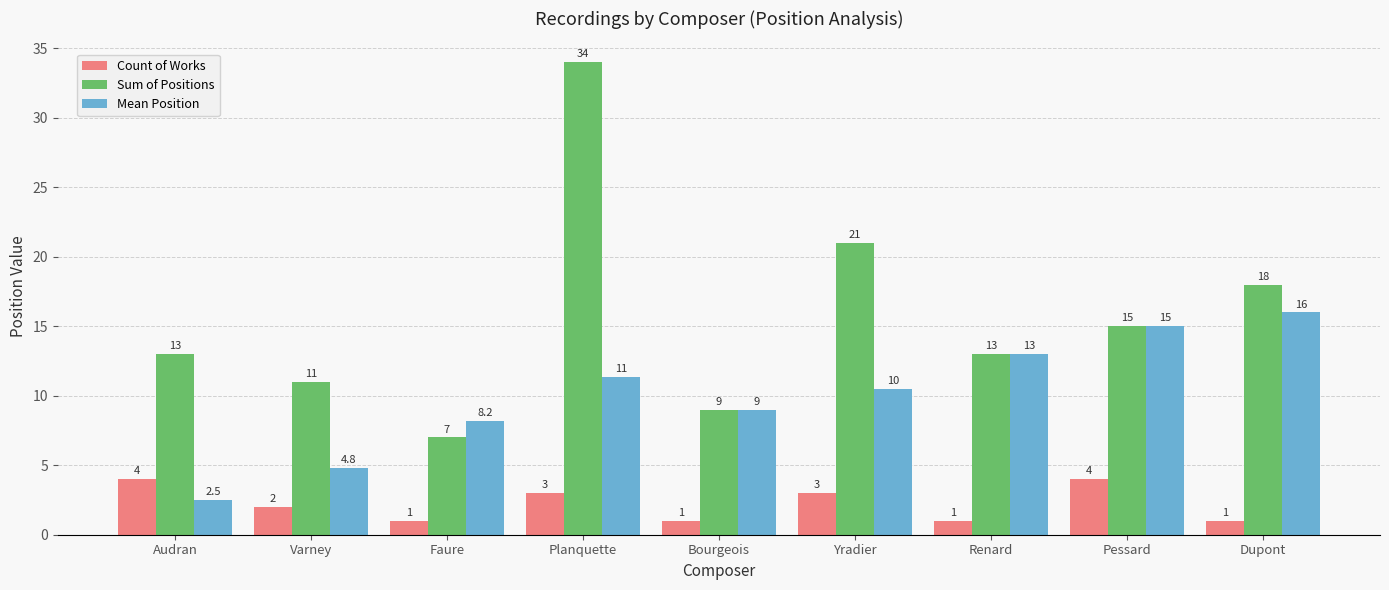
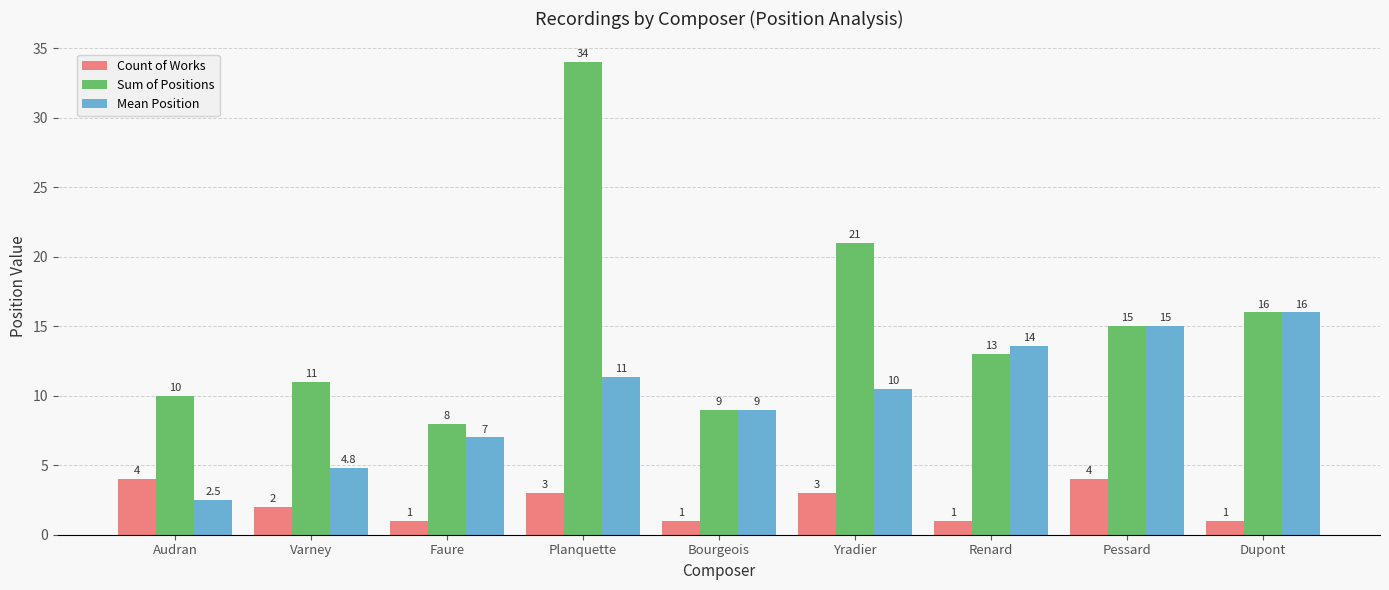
Sum of Positions, Audran: 13 -> 10
Sum of Positions, Faure: 7 -> 8
Mean Position, Faure: 8.2 -> 7
Mean Position, Renard: 13 -> 14
Sum of Positions, Dupont: 18 -> 16
